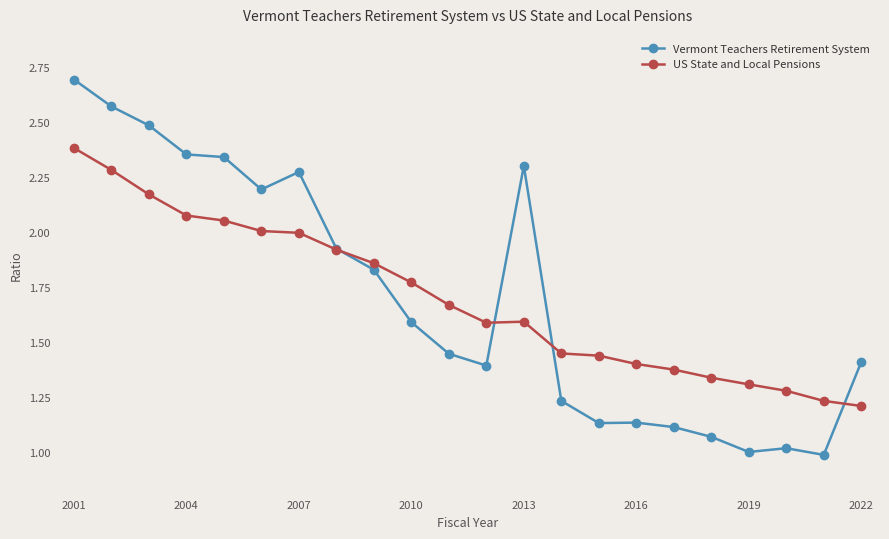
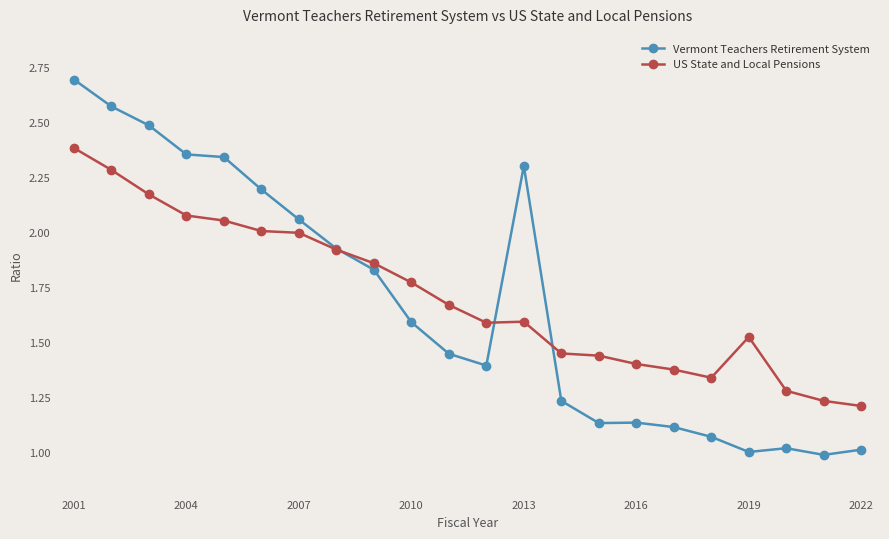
Vermont Teachers Retirement System, 2007: 2.27 -> 2.06
US State and Local Pensions, 2019: 1.31 -> 1.52
Vermont Teachers Retirement System, 2022: 1.41 -> 1.01
